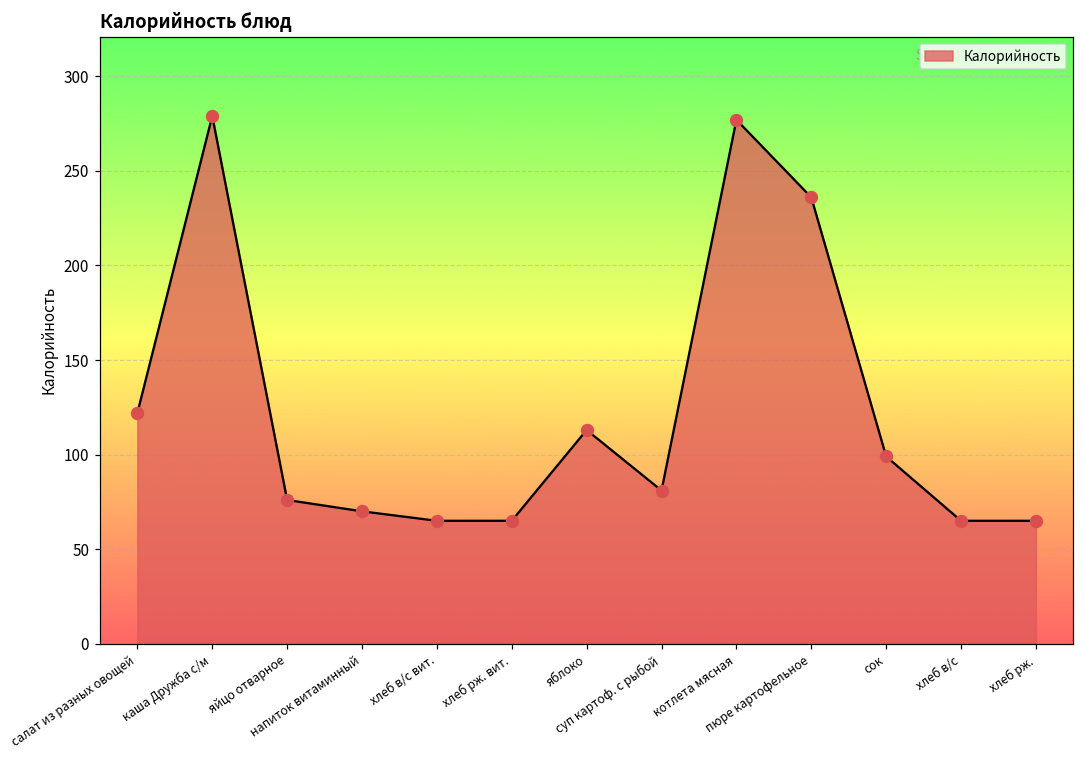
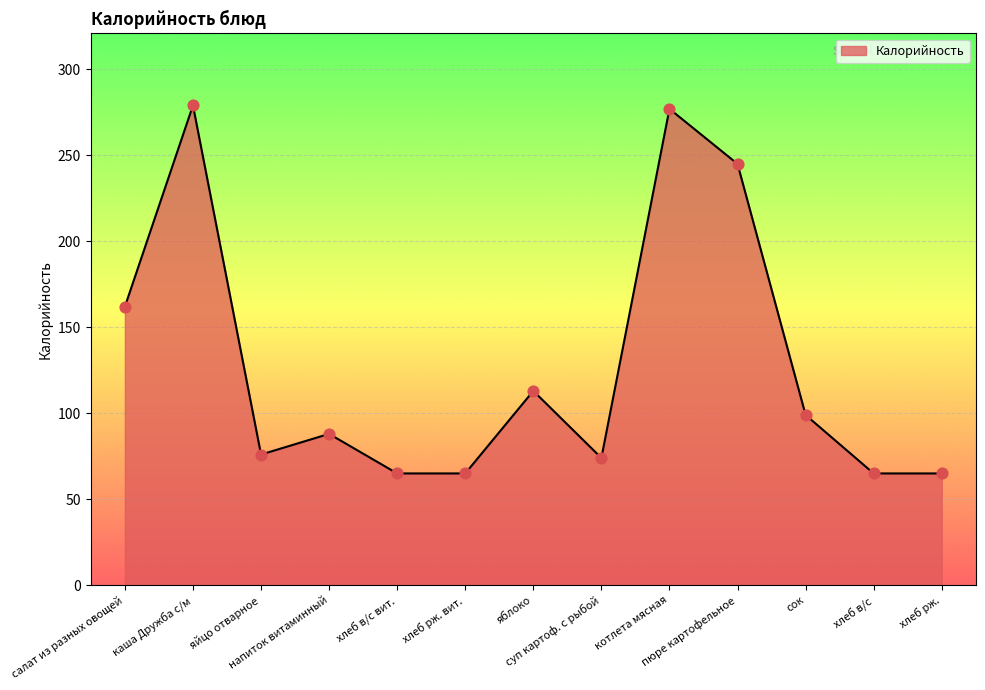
салат из разных овощей: 122 -> 162
напиток витаминный: 70 -> 88
суп картоф. с рыбой: 81 -> 74
пюре картофельное: 236 -> 245
